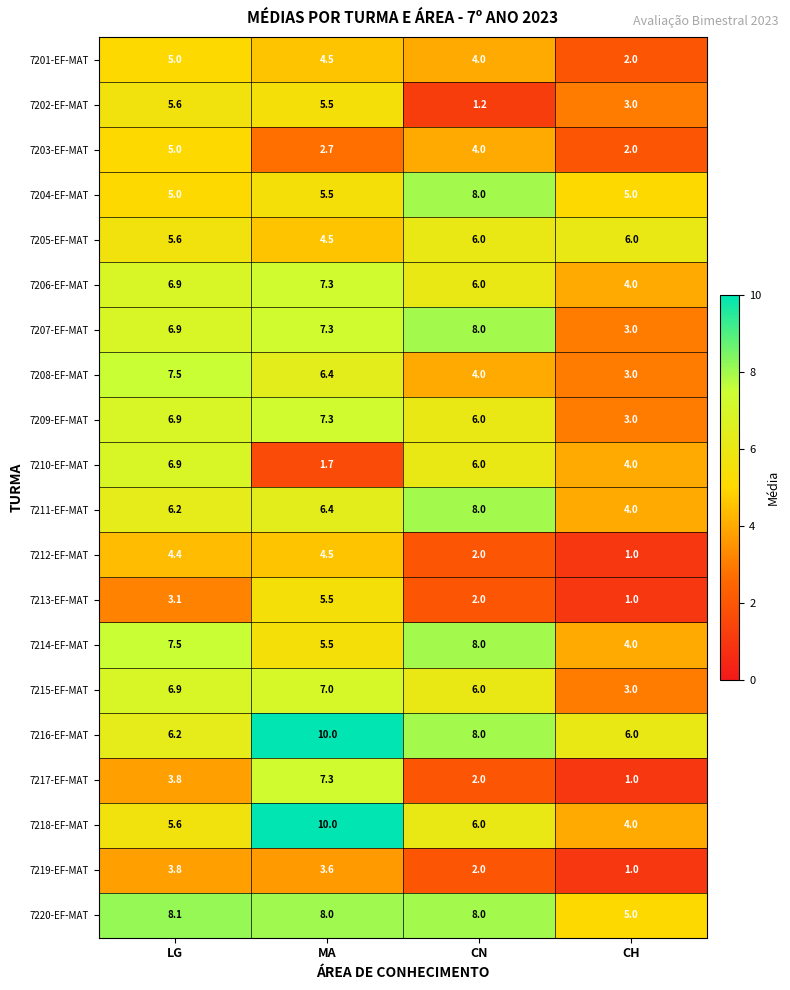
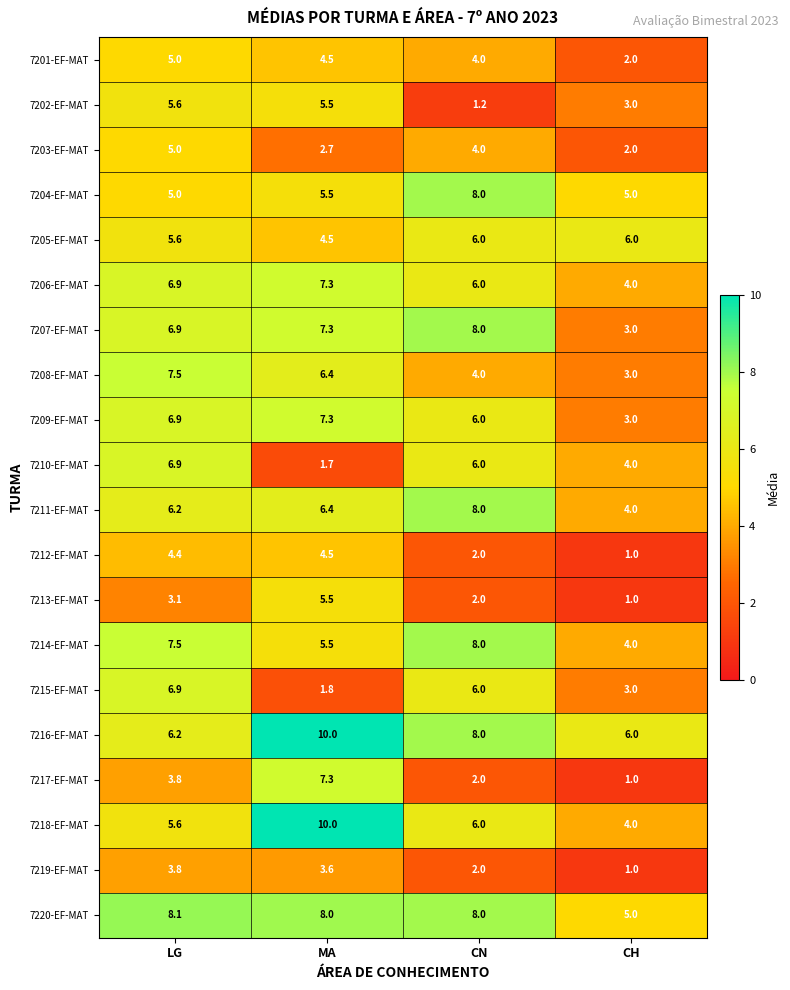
7215-EF-MAT, MA: 7.0 -> 1.8
